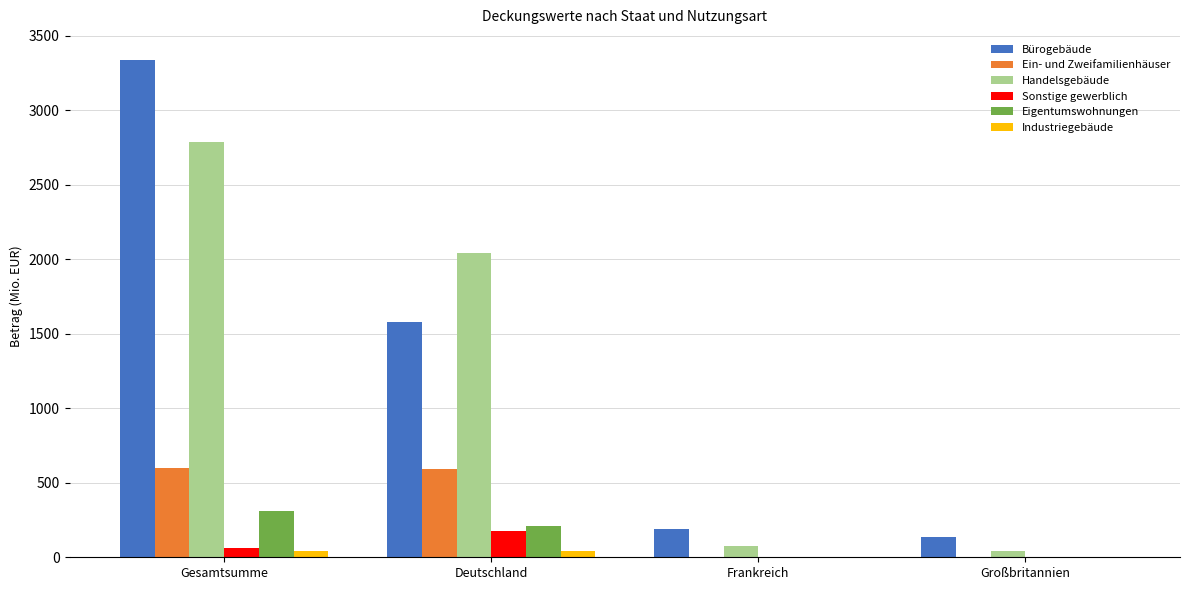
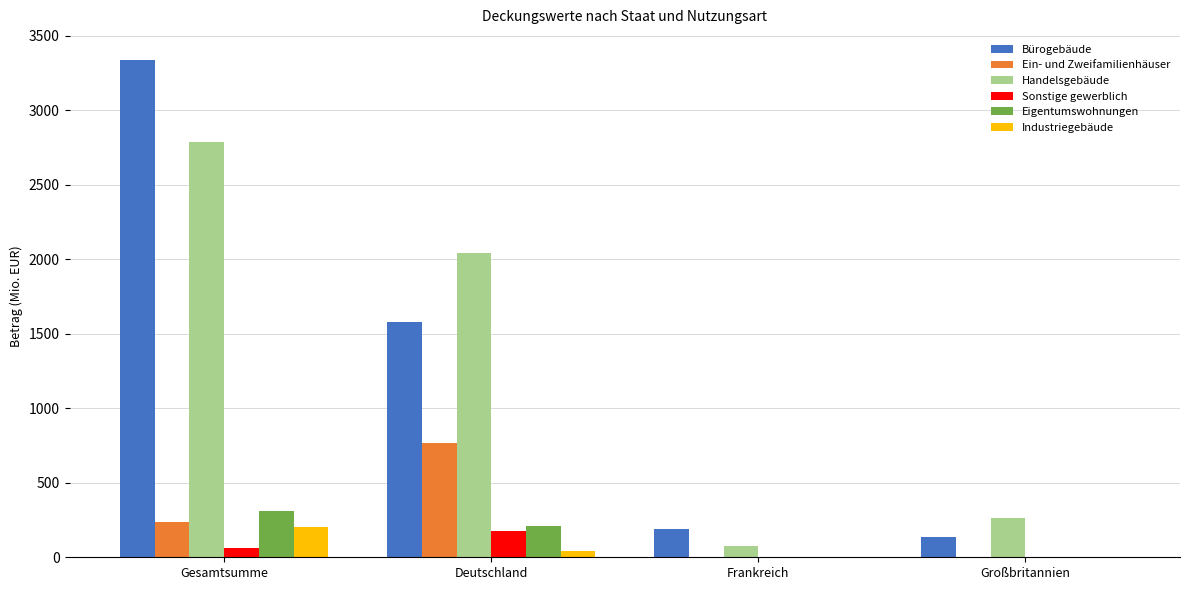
Ein- und Zweifamilienhäuser, Gesamtsumme: 600 -> 240
Industriegebäude, Gesamtsumme: 40 -> 200
Ein- und Zweifamilienhäuser, Deutschland: 590 -> 760
Handelsgebäude, Großbritannien: 40 -> 260
